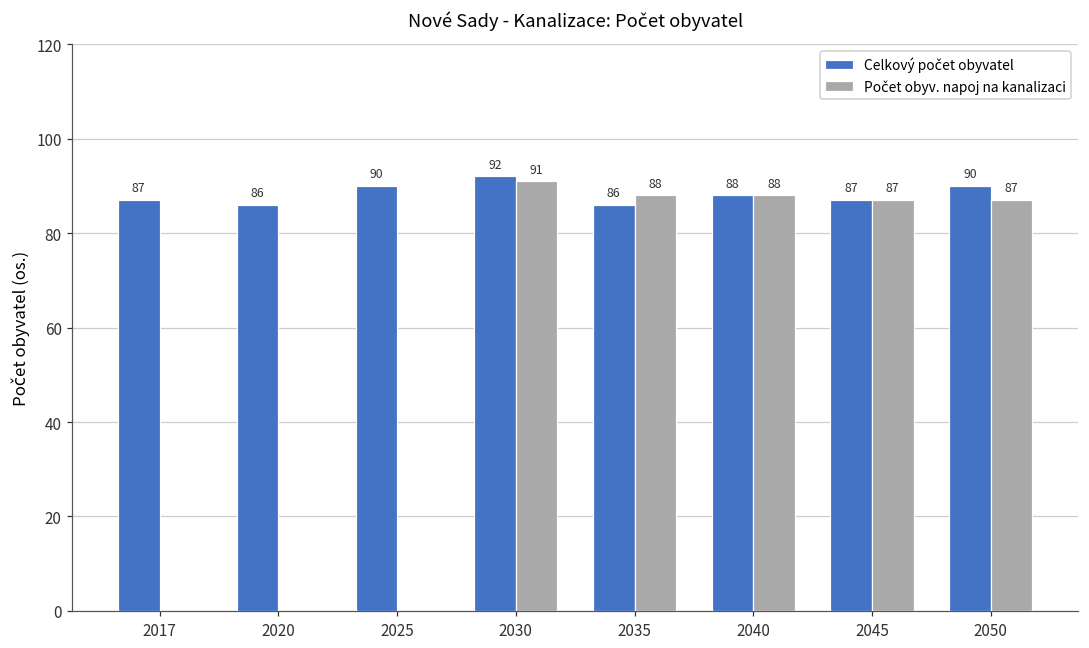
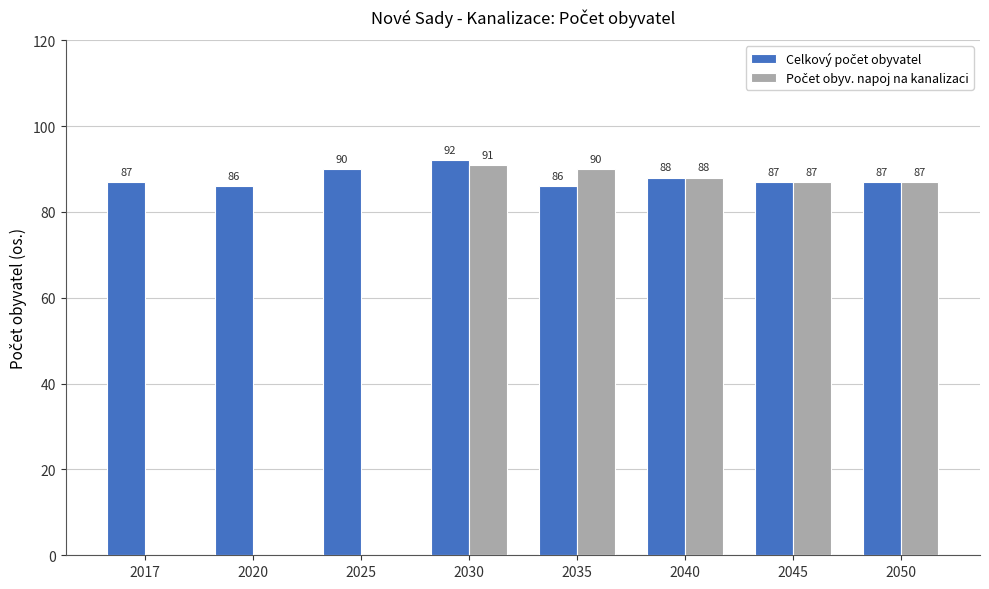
Počet obyv. napoj na kanalizaci, 2035: 88 -> 90
Celkový počet obyvatel, 2050: 90 -> 87
